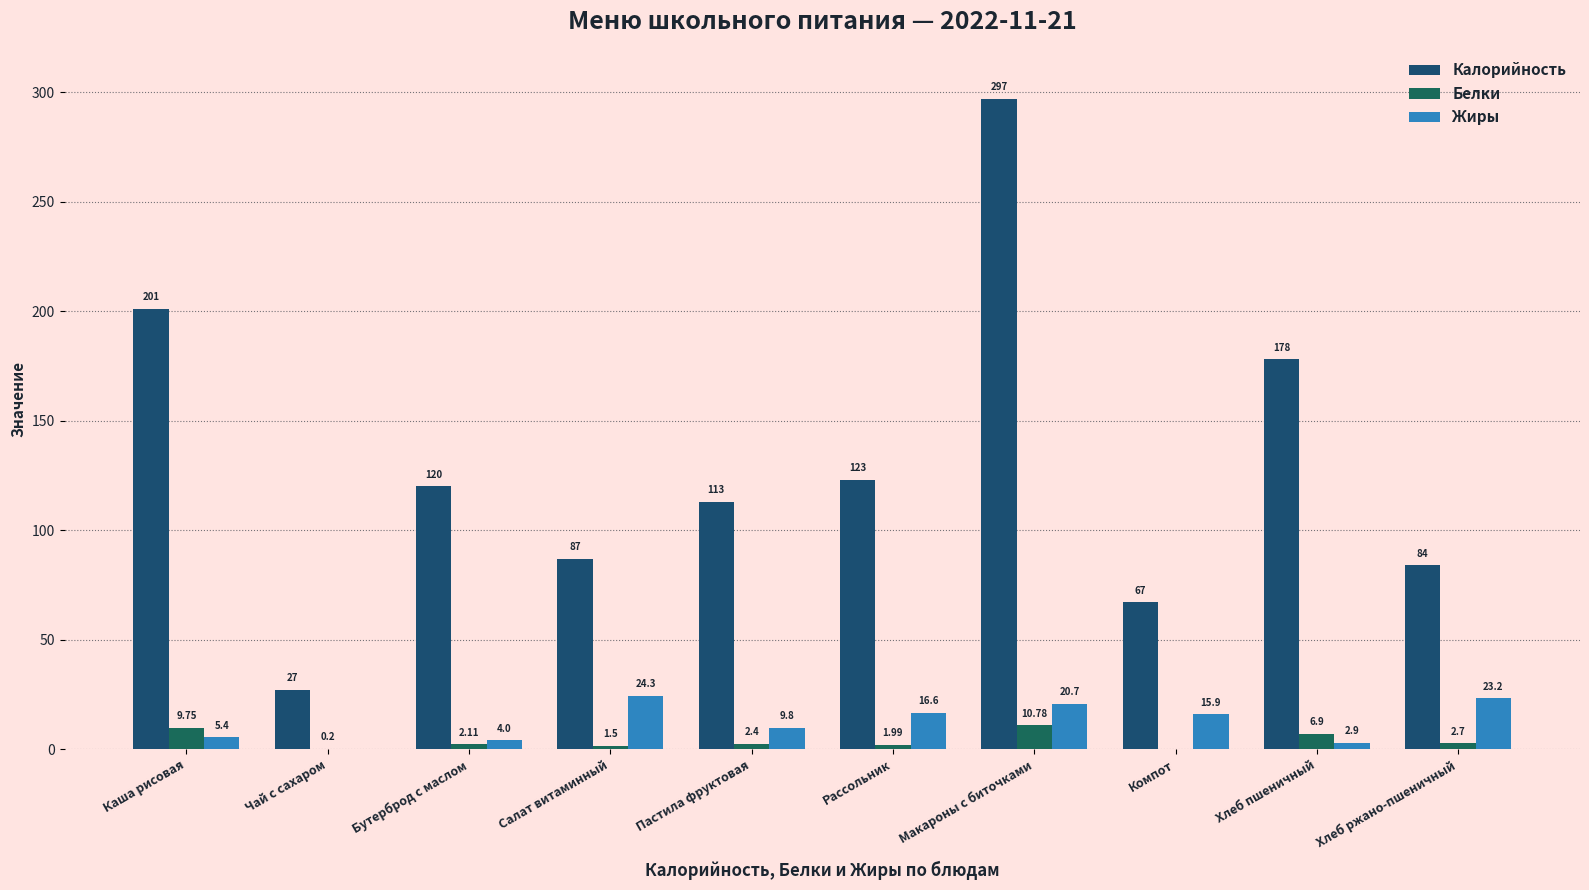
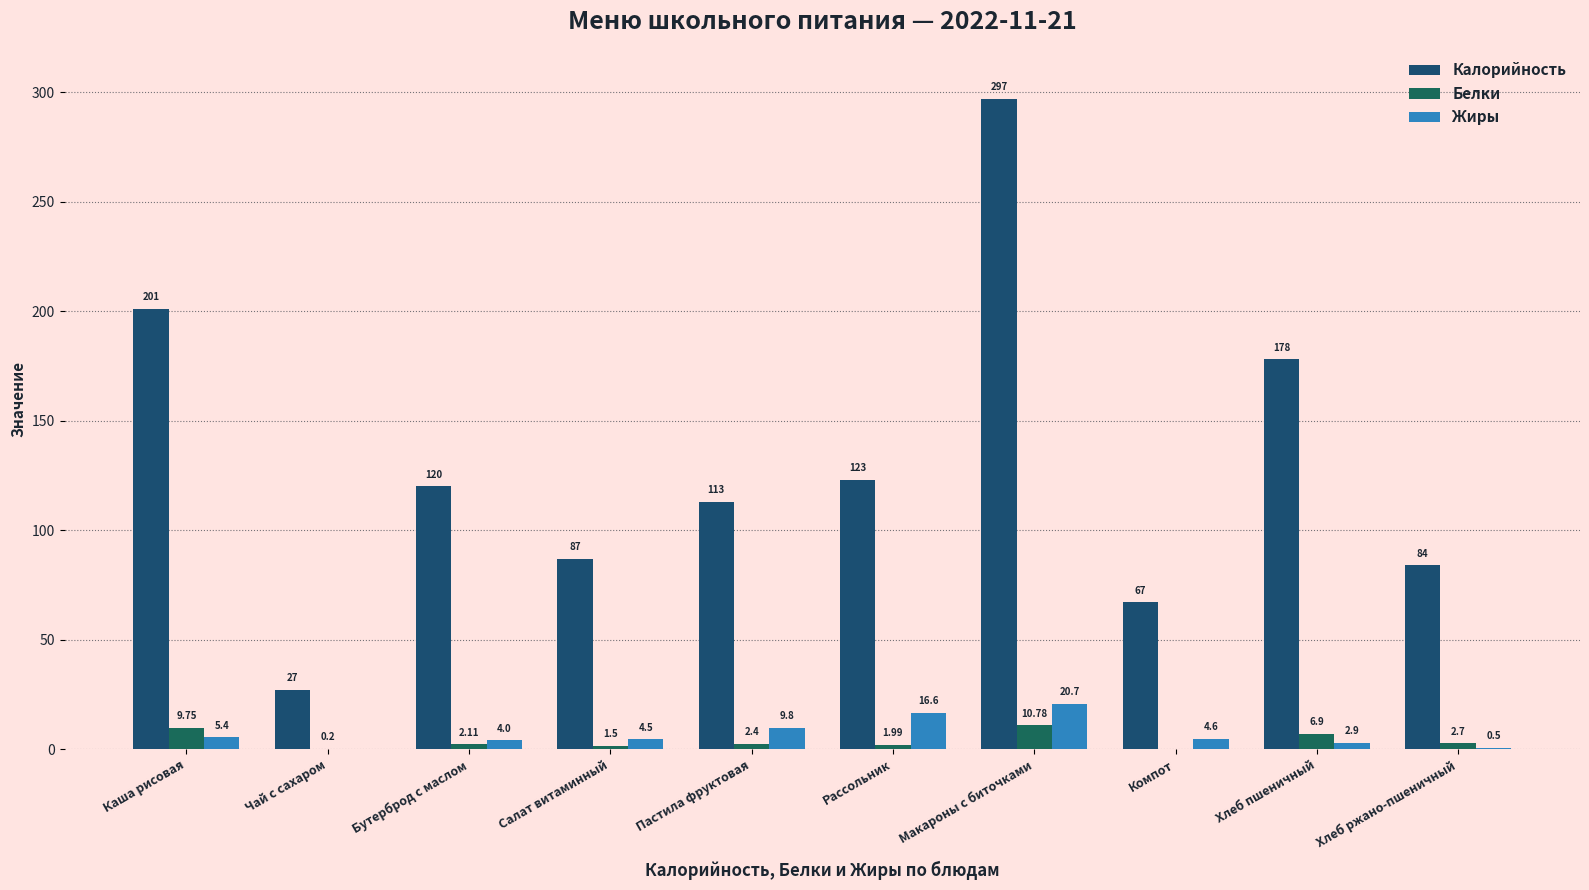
Жиры, Салат витаминный: 24.3 -> 4.5
Жиры, Компот: 15.9 -> 4.6
Жиры, Хлеб ржано-пшеничный: 23.2 -> 0.5
